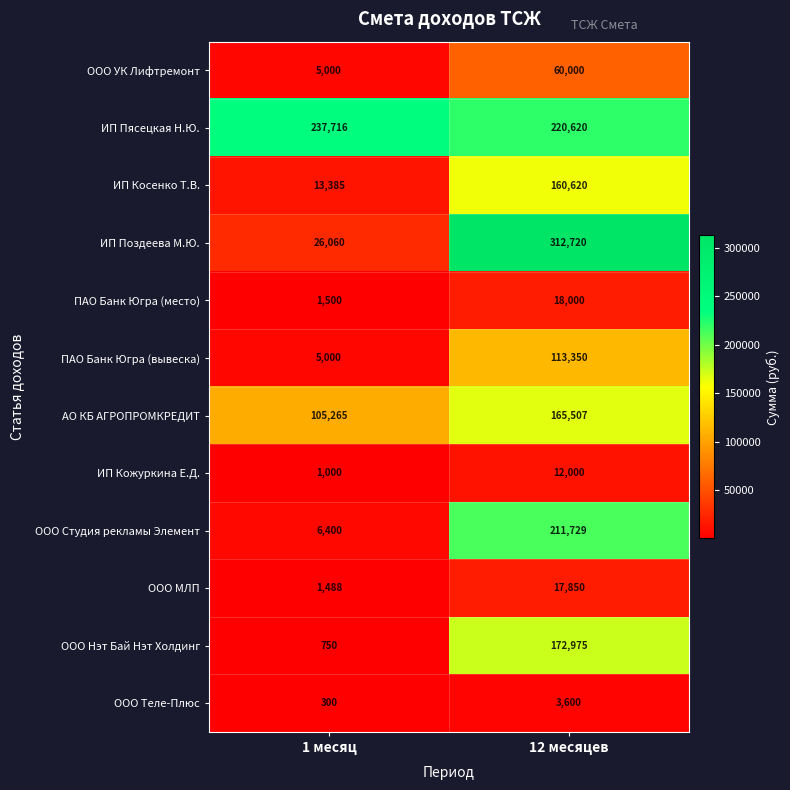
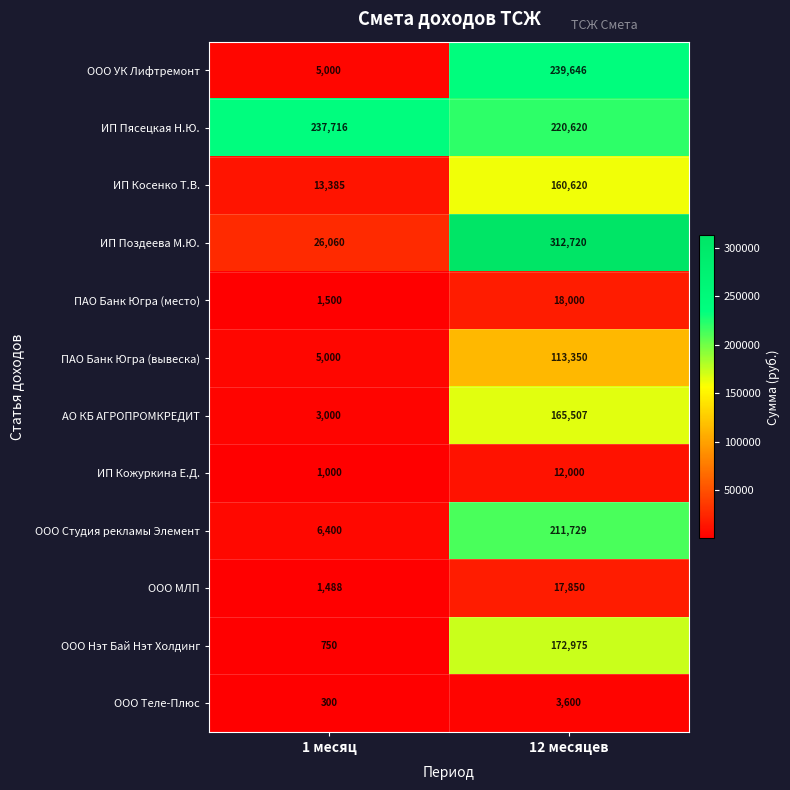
ООО УК Лифтремонт, 12 месяцев: 60,000 -> 239,646
АО КБ АГРОПРОМКРЕДИТ, 1 месяц: 105,265 -> 3,000
